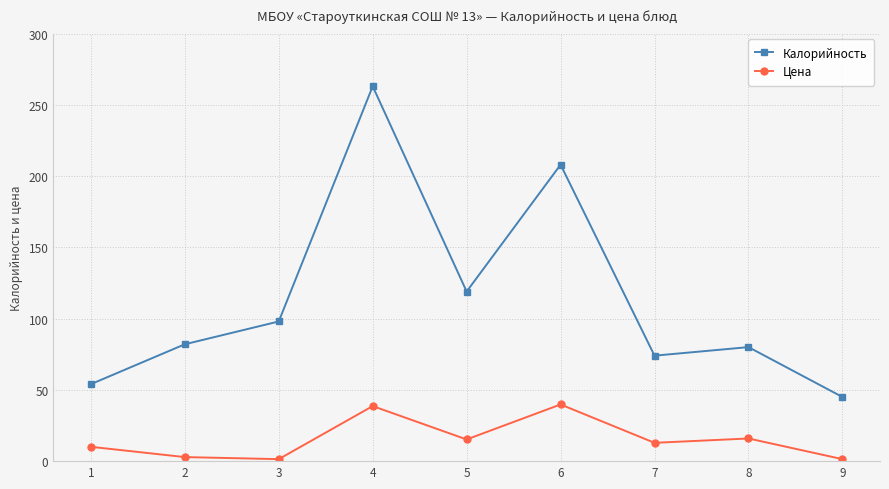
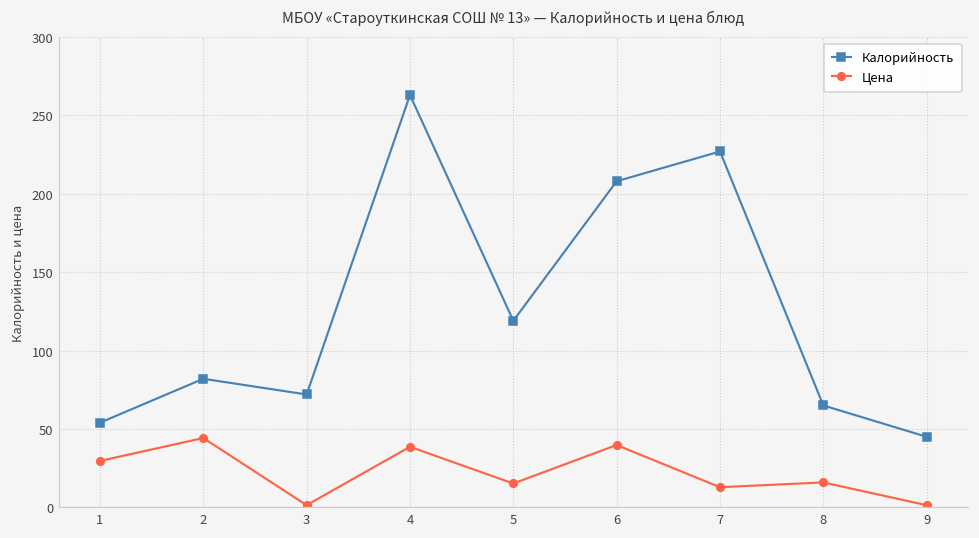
Цена, 1: 10 -> 30
Цена, 2: 3 -> 44
Калорийность, 3: 98 -> 72
Калорийность, 7: 74 -> 227
Калорийность, 8: 80 -> 65
